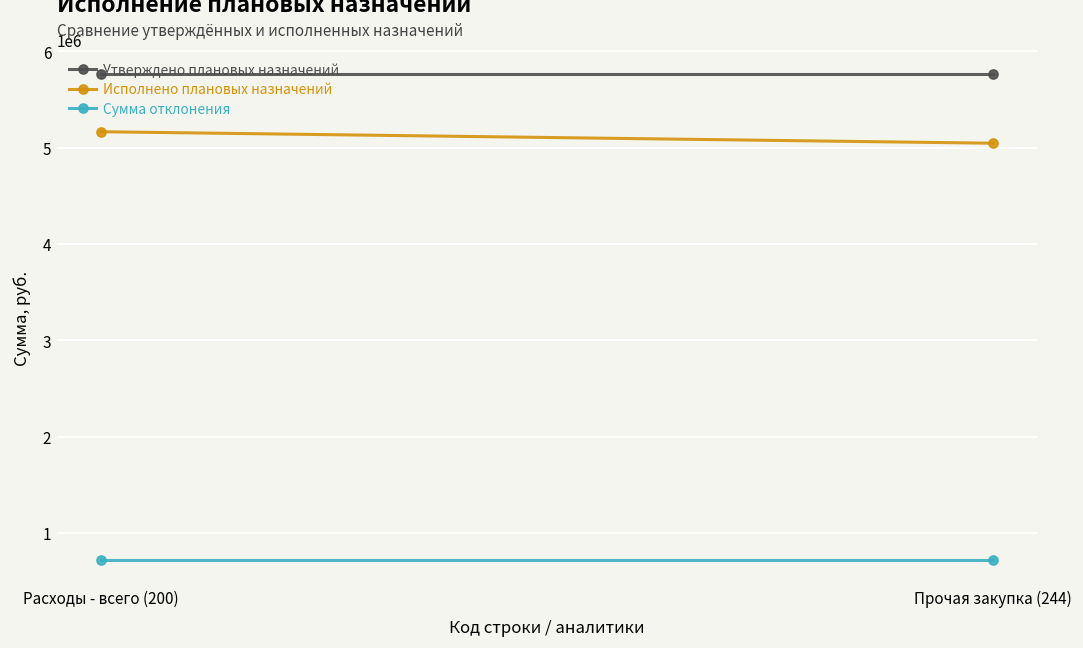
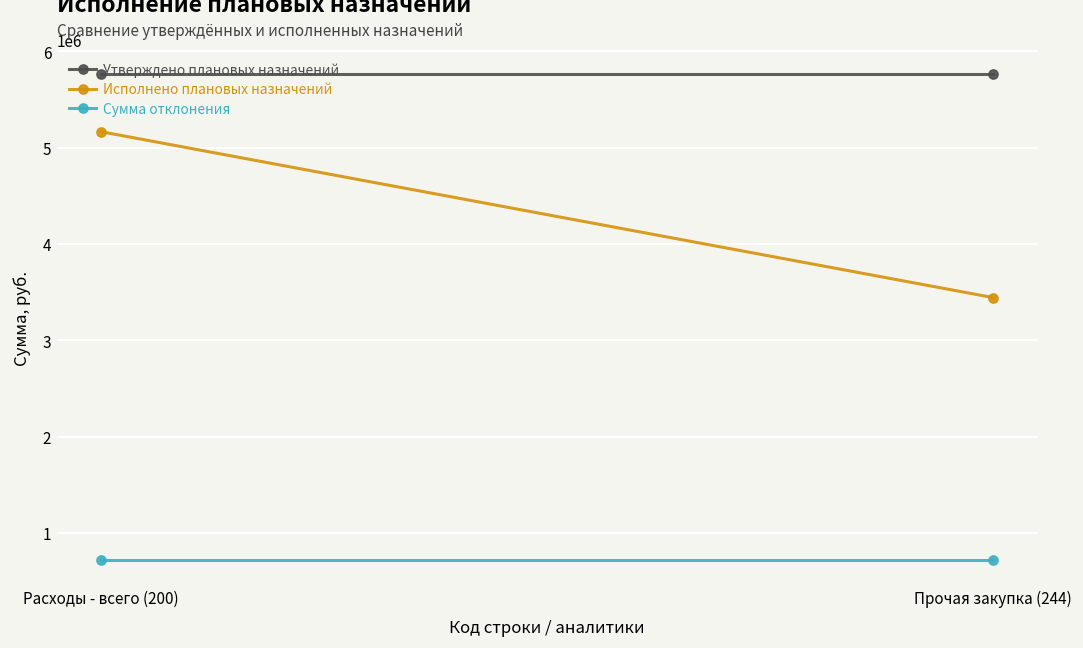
Исполнено плановых назначений, Прочая закупка (244): 5000000 -> 3400000
